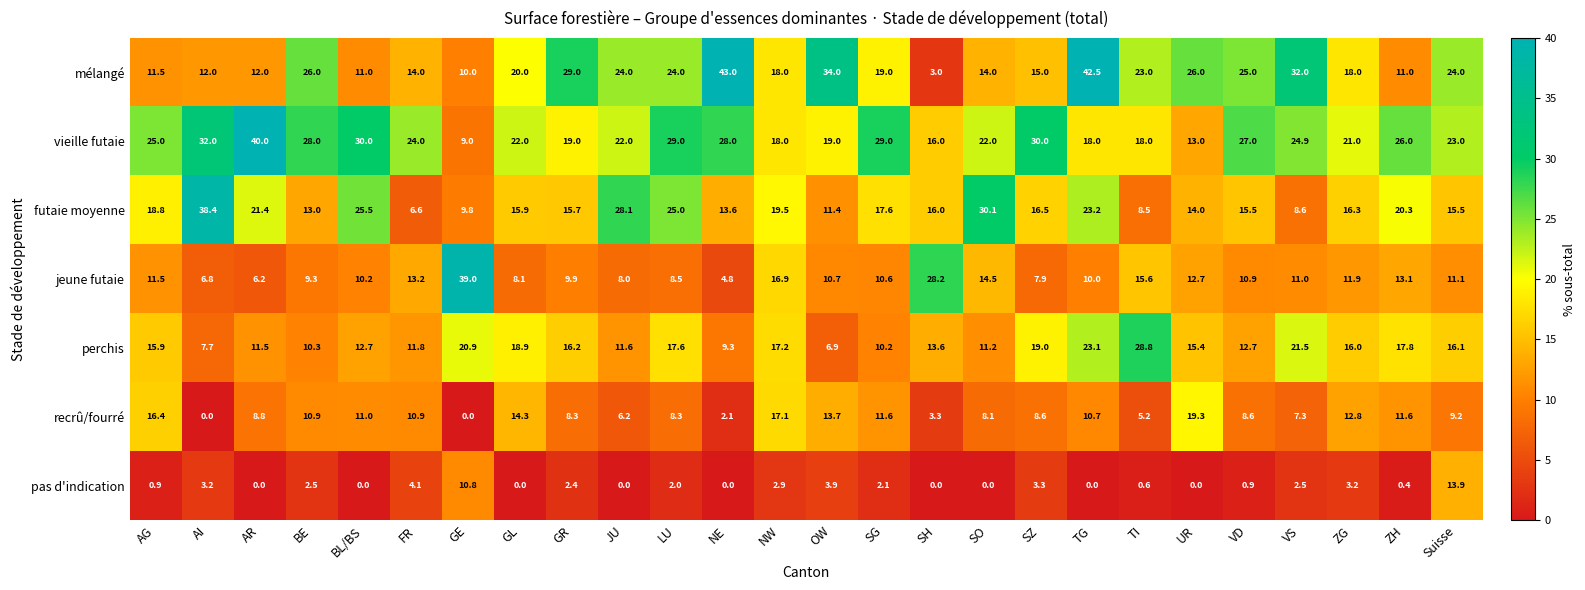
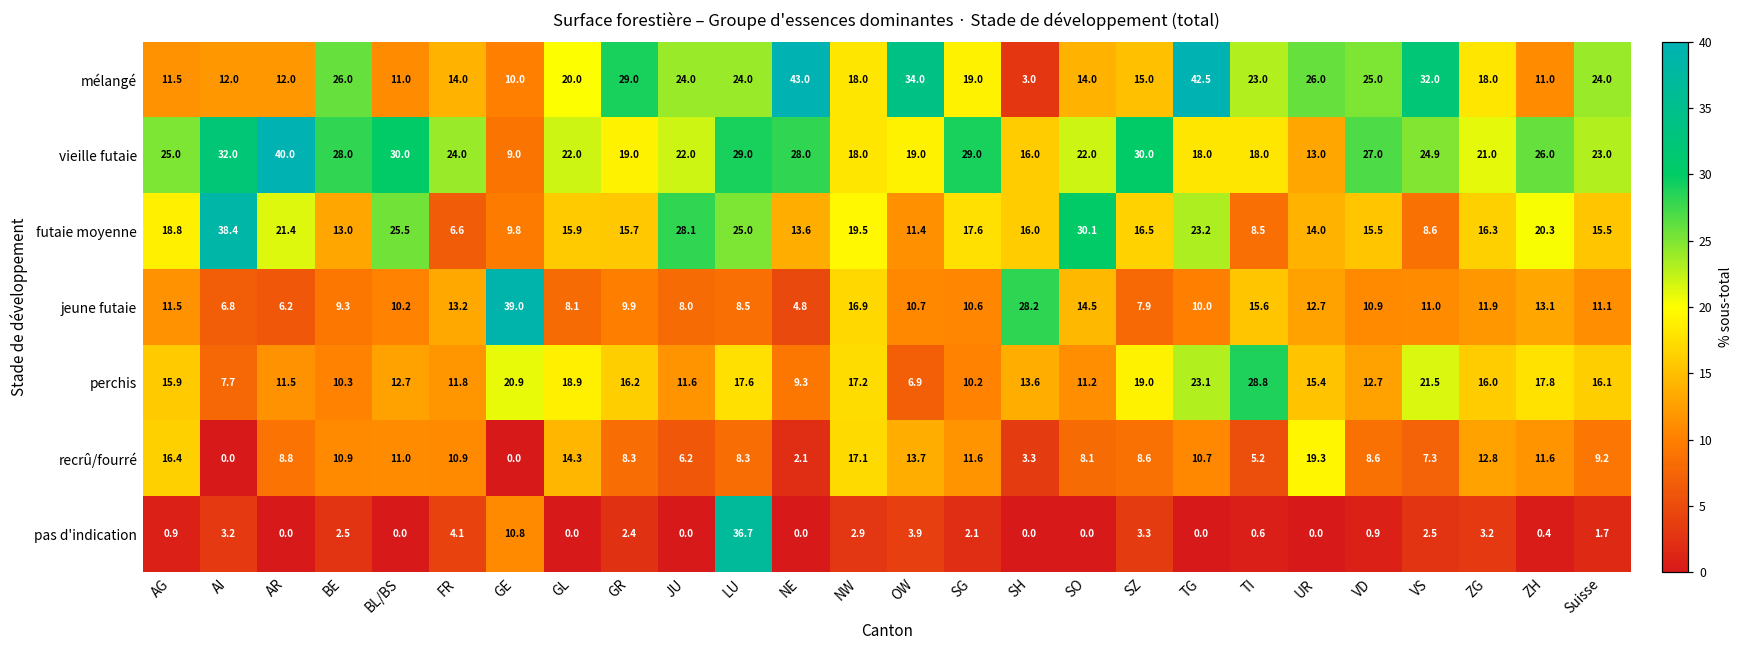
pas d'indication, LU: 2.0 -> 36.7
pas d'indication, Suisse: 13.9 -> 1.7
